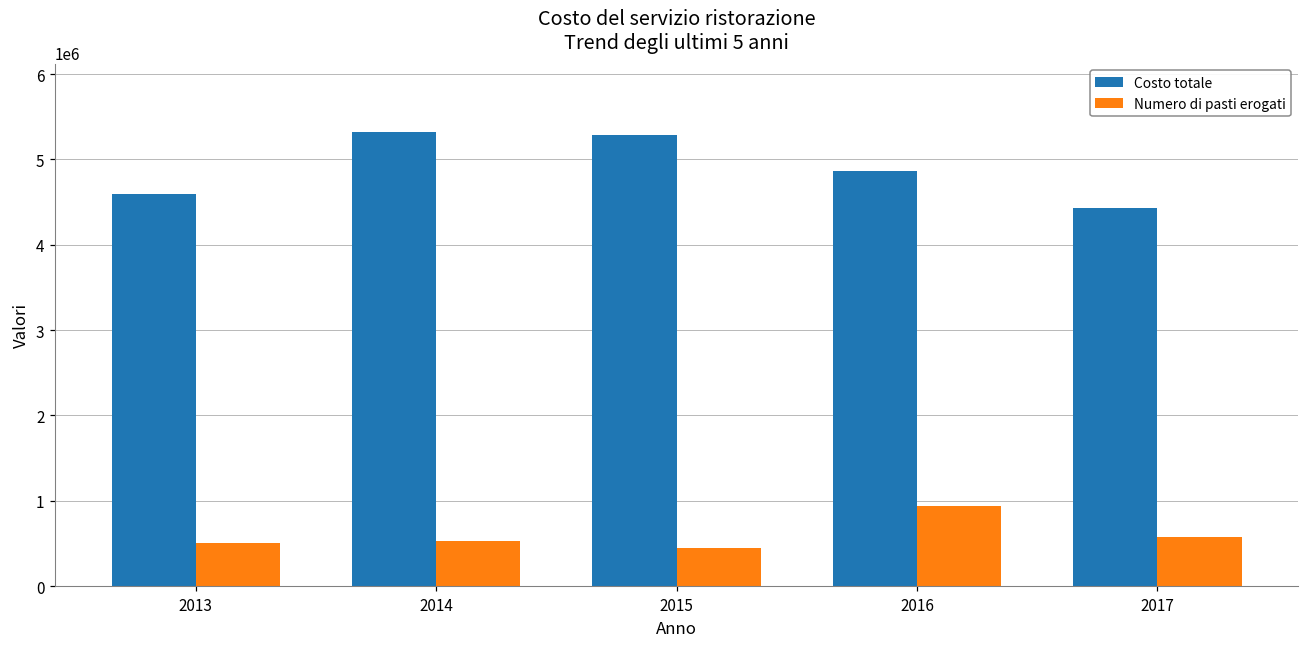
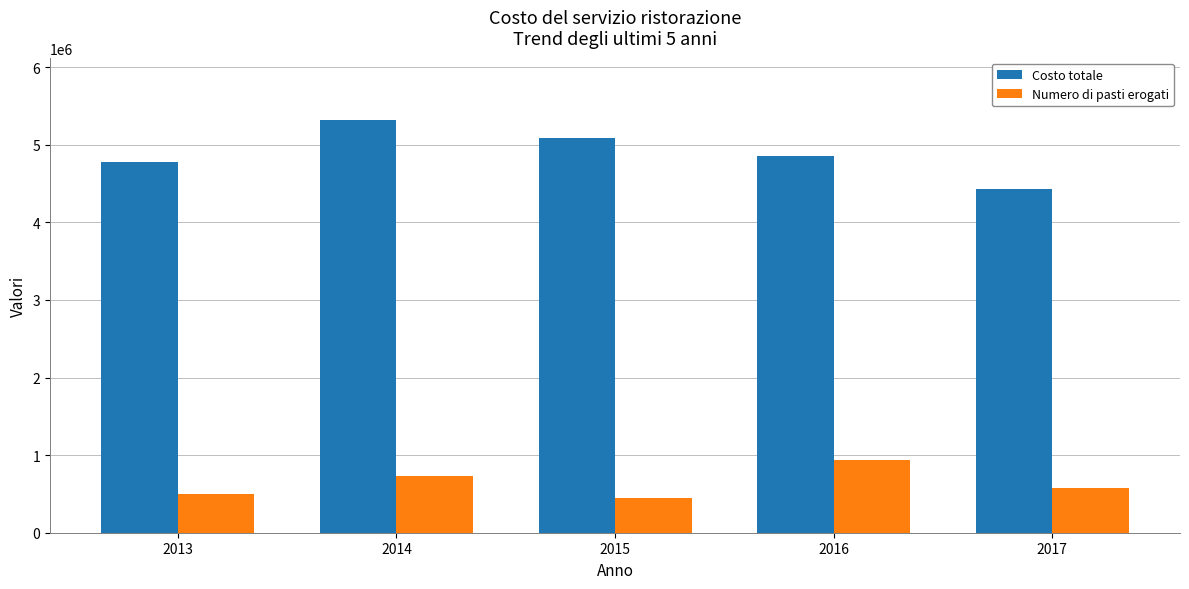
Costo totale, 2013: 4600000 -> 4800000
Numero di pasti erogati, 2014: 500000 -> 700000
Costo totale, 2015: 5300000 -> 5100000
